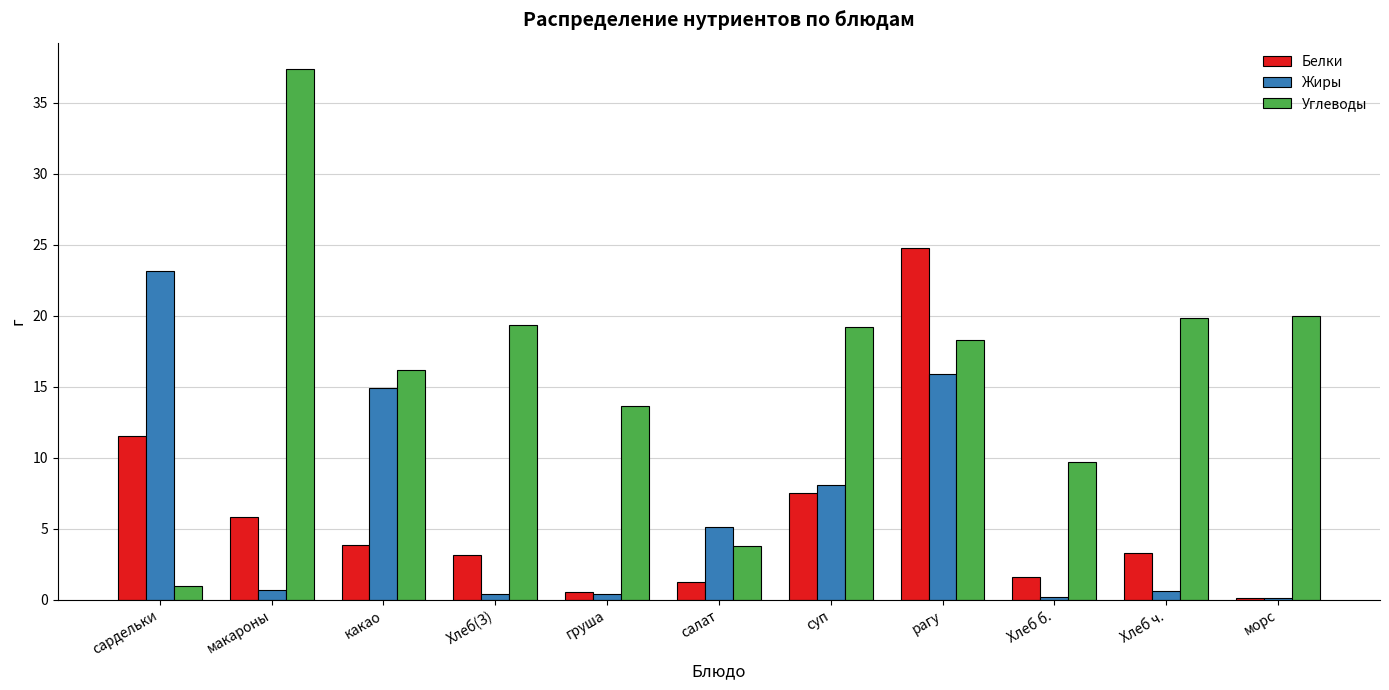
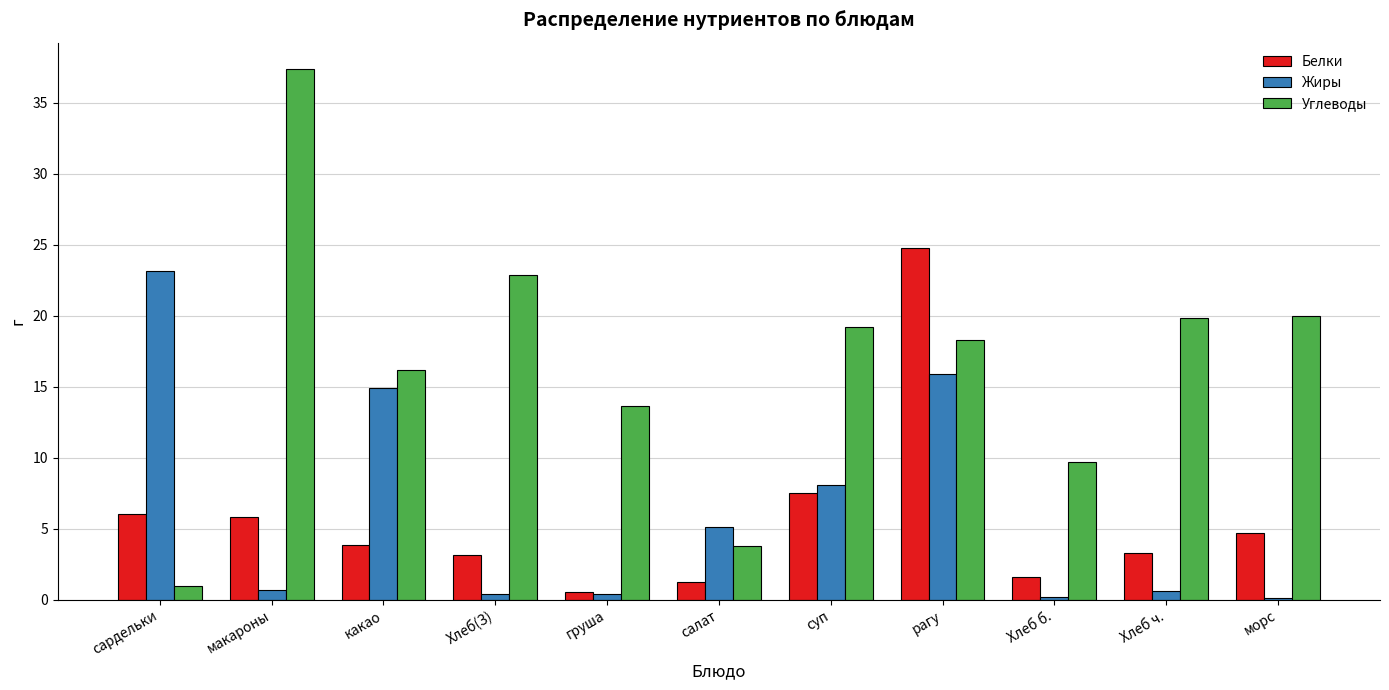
Белки, сардельки: 11.5 -> 6.0
Углеводы, Хлеб(З): 19.3 -> 22.9
Белки, морс: 0.1 -> 4.7
